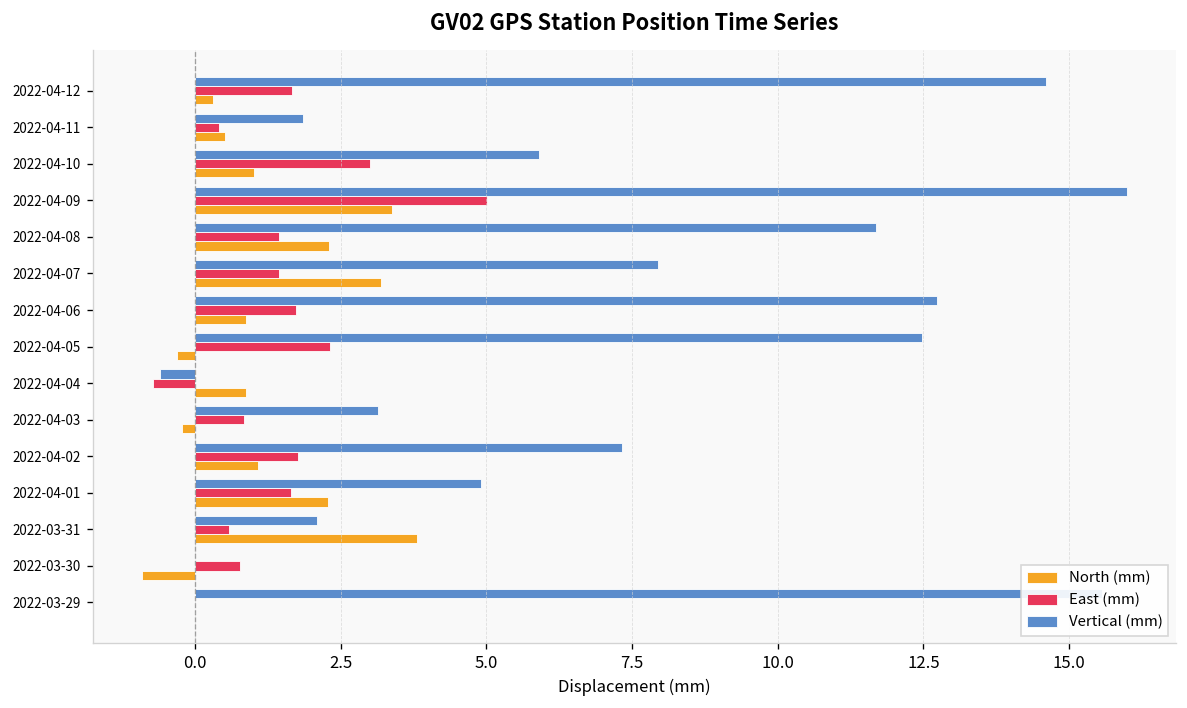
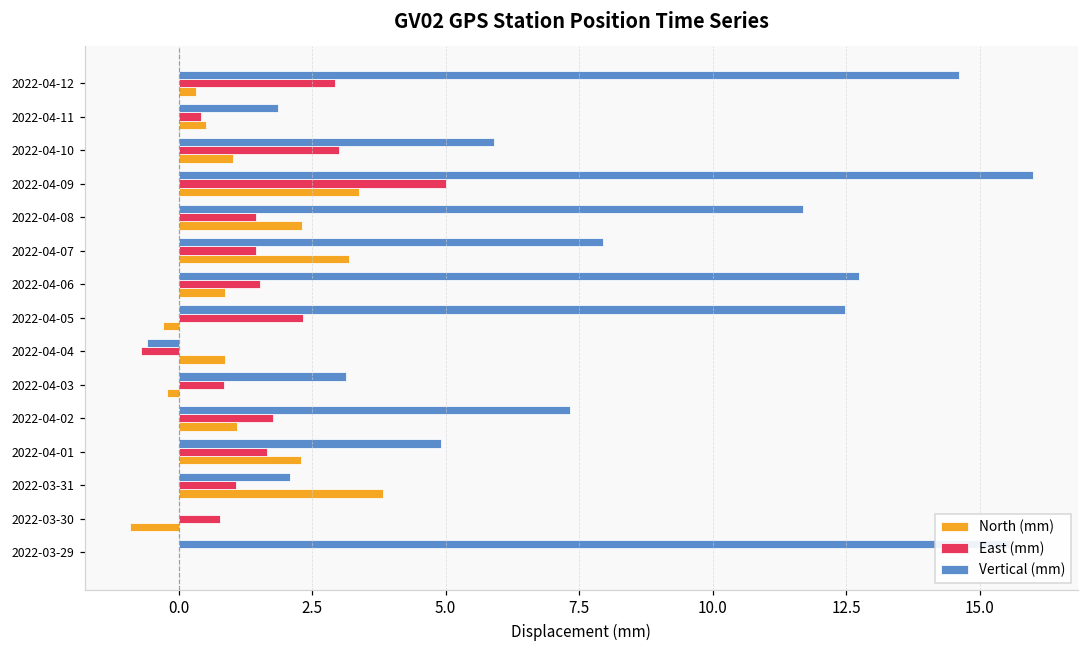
East (mm), 2022-04-12: 1.7 -> 2.9
East (mm), 2022-04-06: 1.7 -> 1.5
East (mm), 2022-03-31: 0.6 -> 1.1
